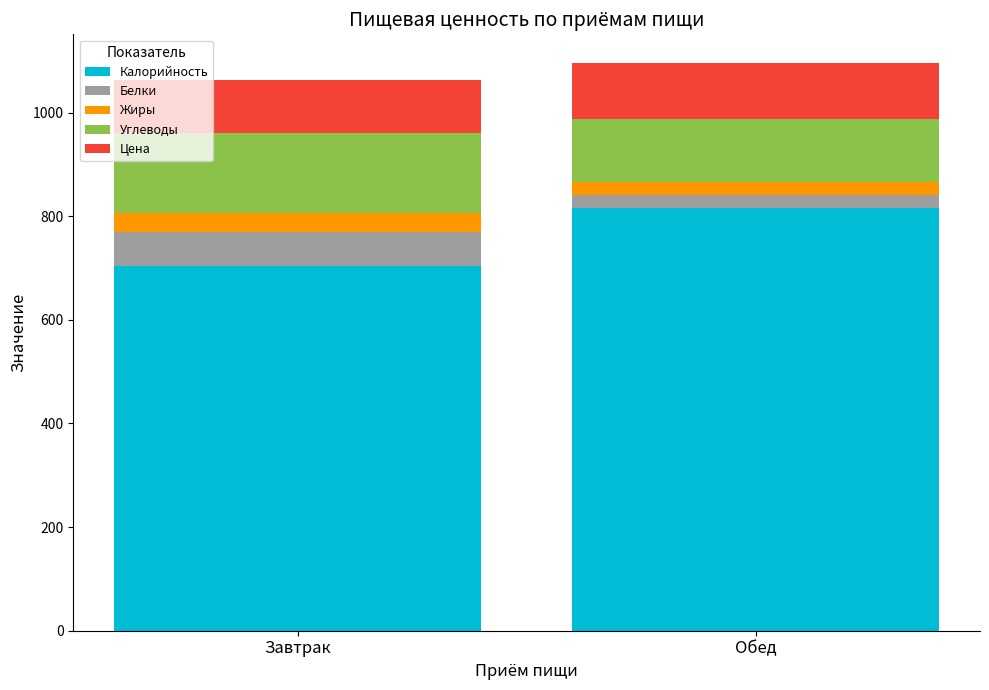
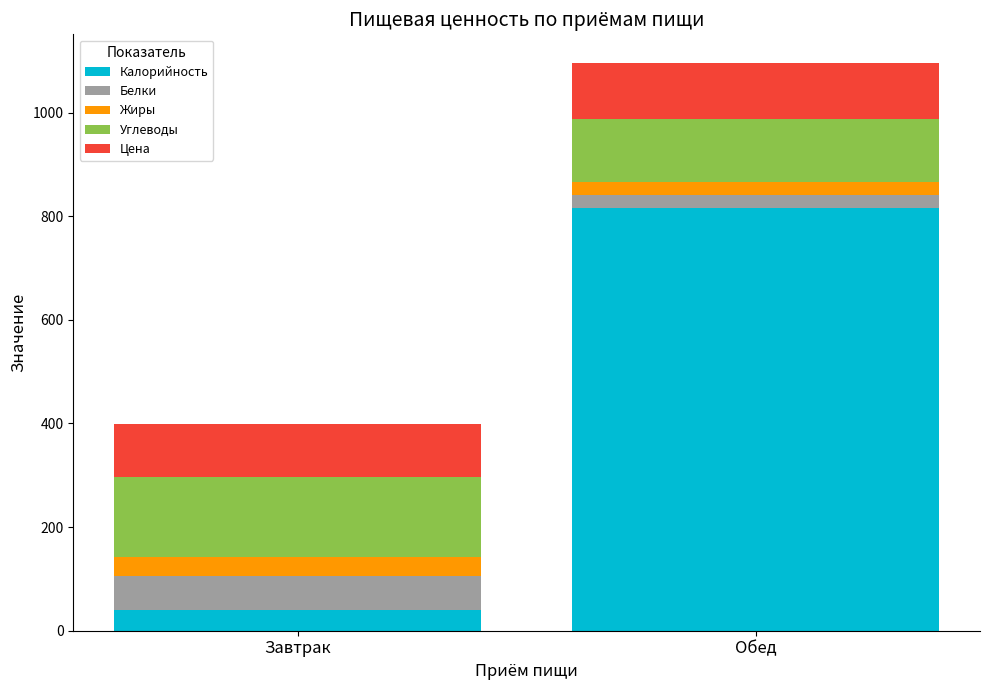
Калорийность, Завтрак: 700 -> 40
